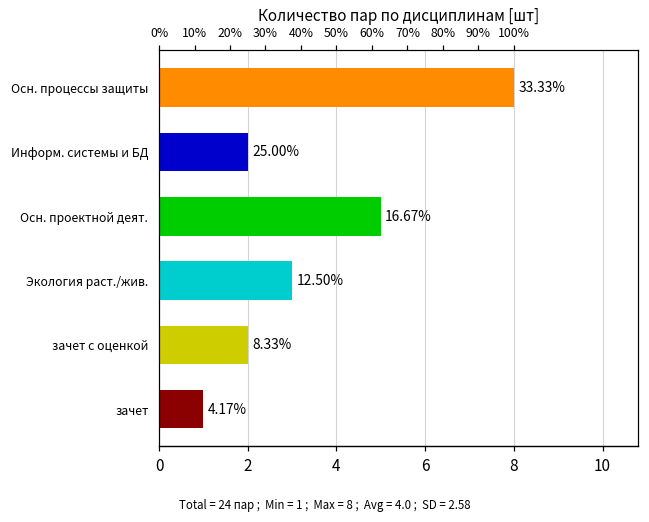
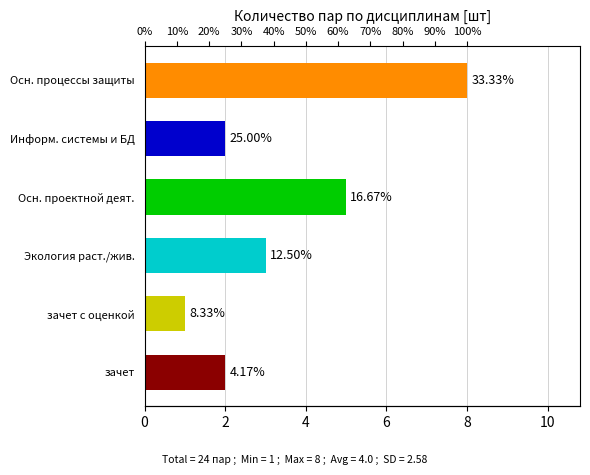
зачет с оценкой: 2 -> 1
зачет: 1 -> 2
